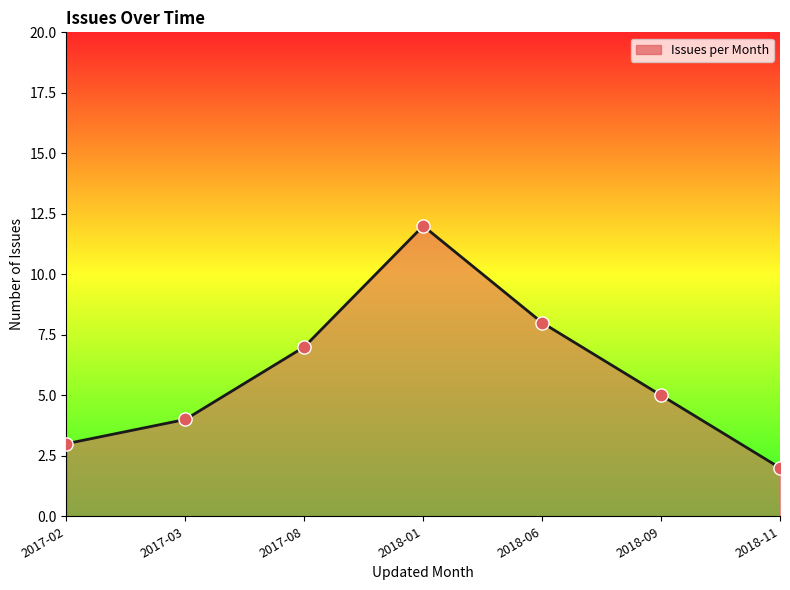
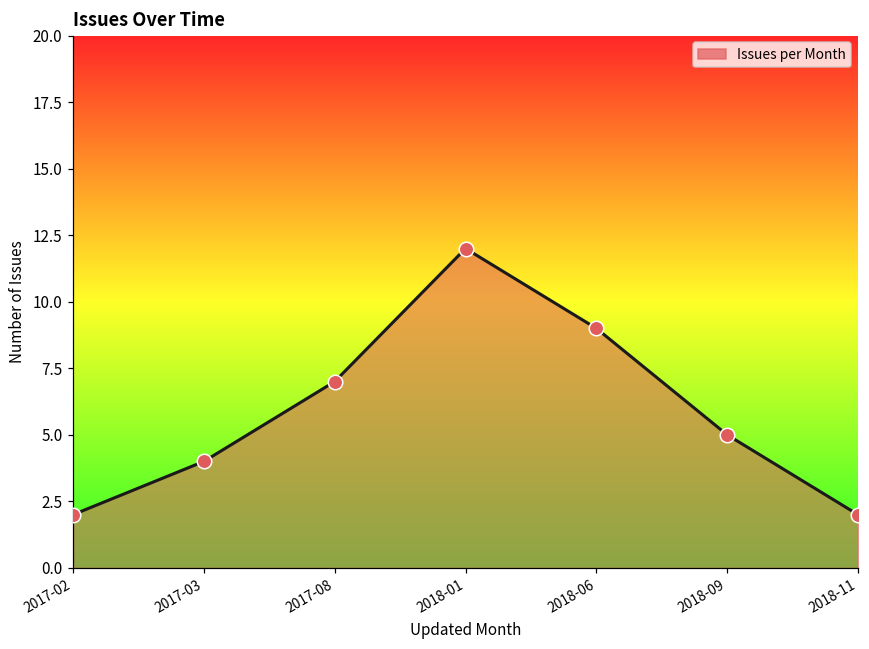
2017-02: 3 -> 2
2018-06: 8 -> 9
